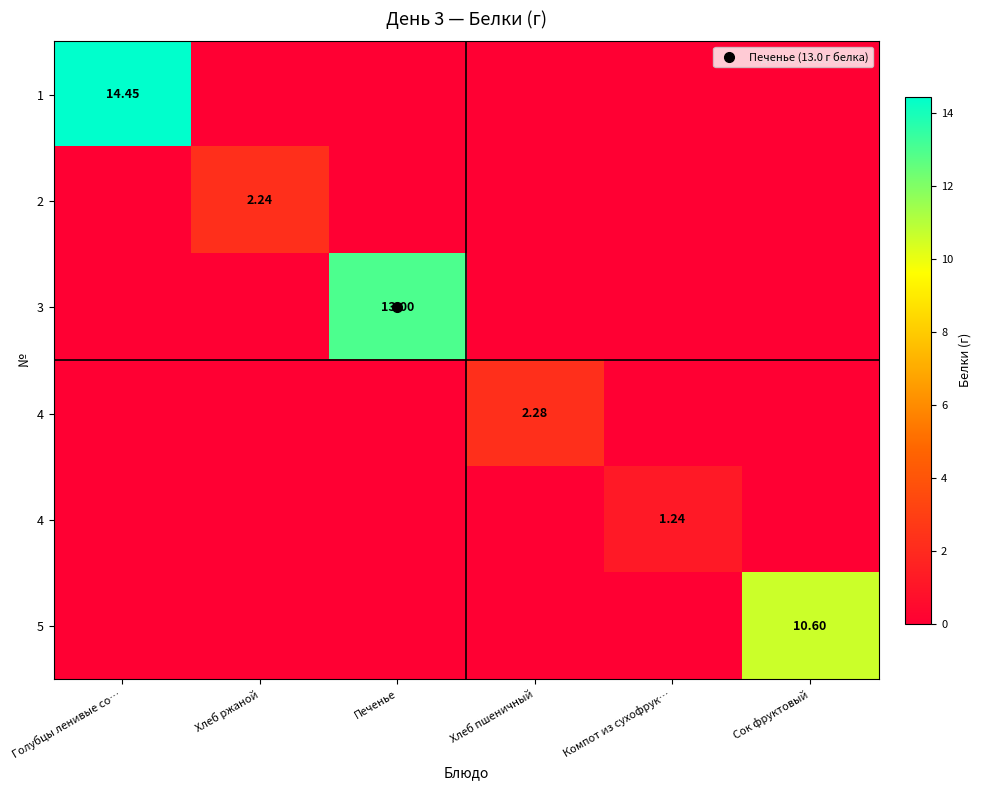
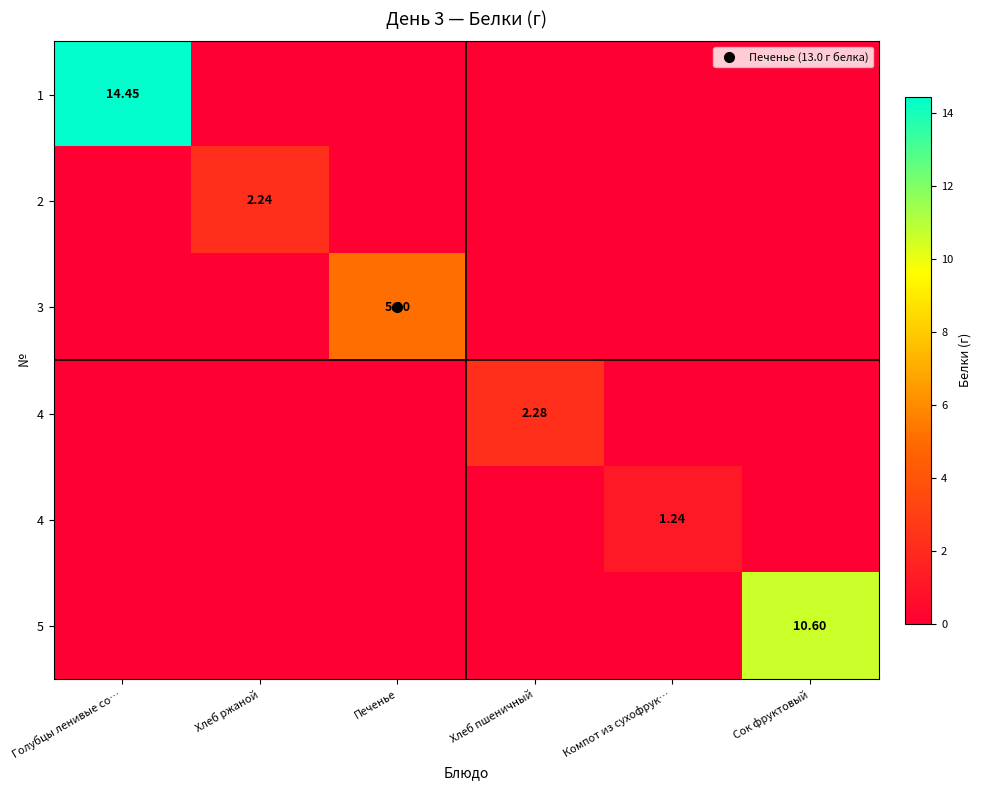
3, Печенье: 13.00 -> 5.10
